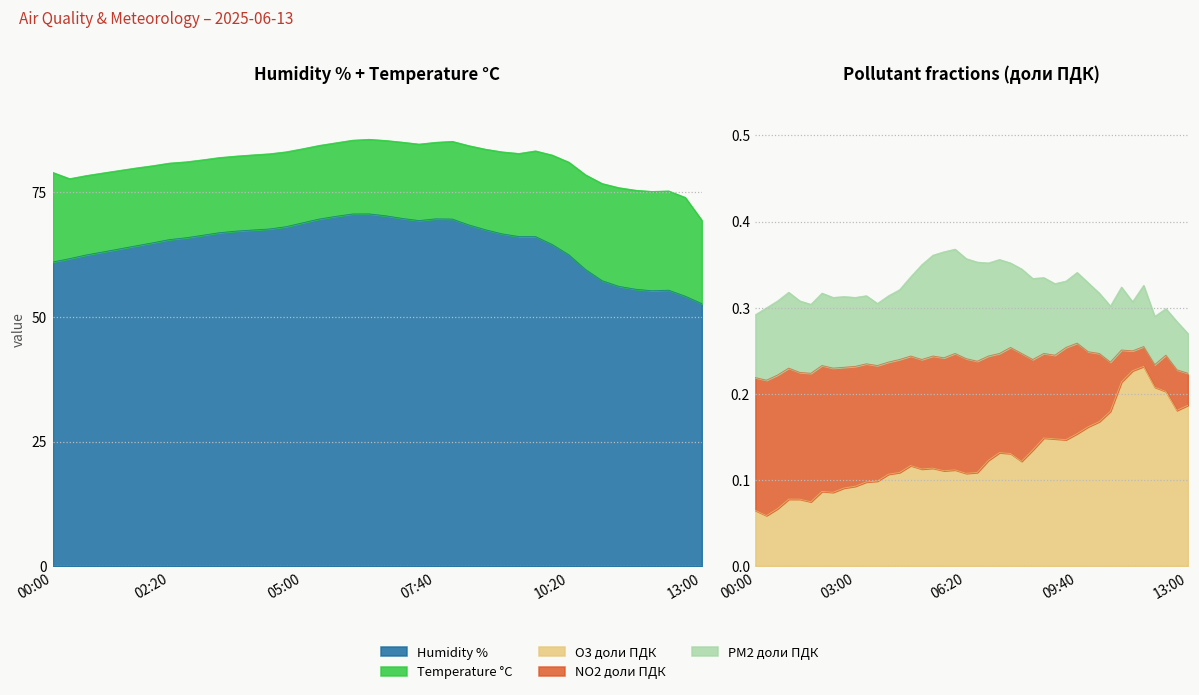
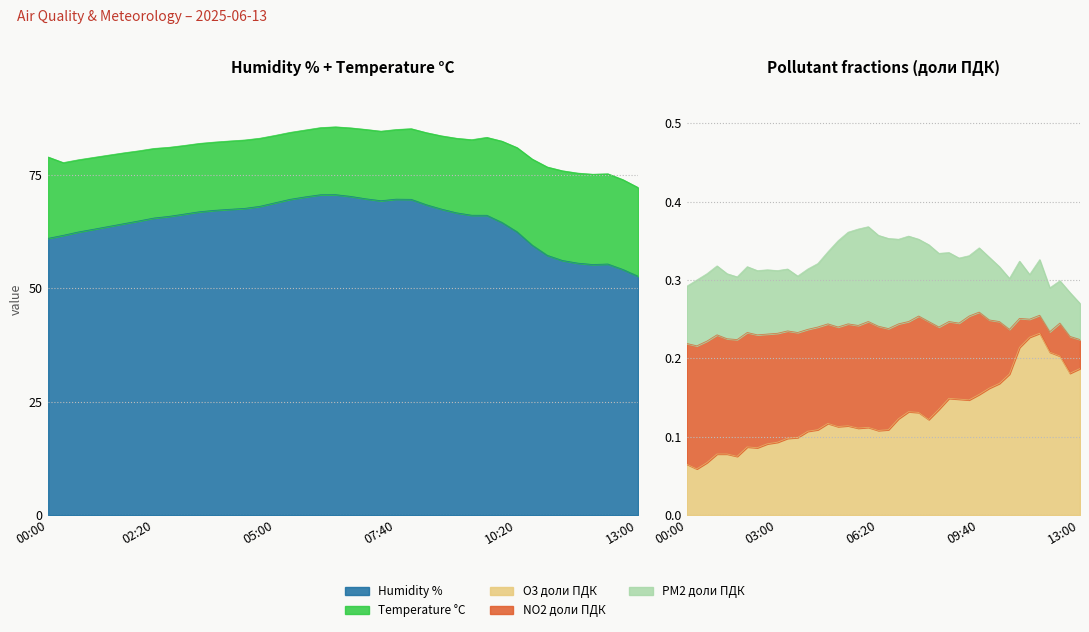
Humidity % + Temperature °C, Temperature °C, 13:00: 17 -> 20
